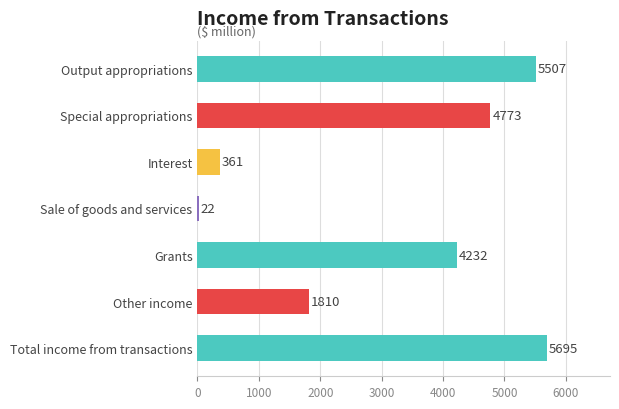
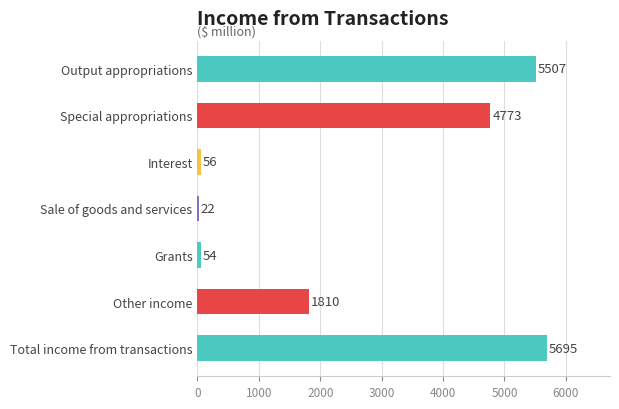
Interest: 361 -> 56
Grants: 4232 -> 54
